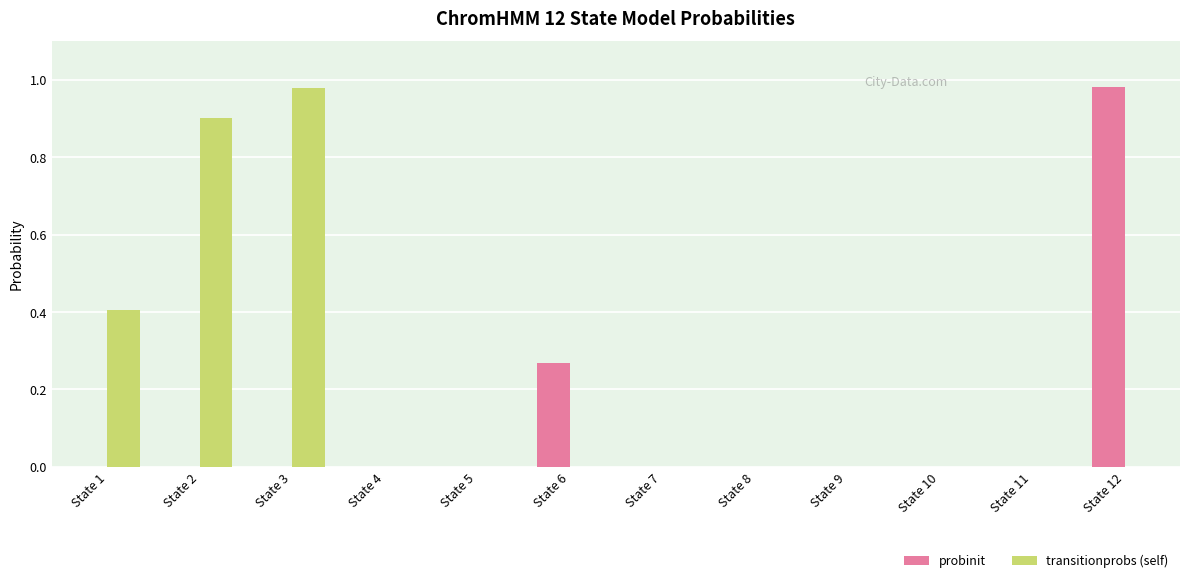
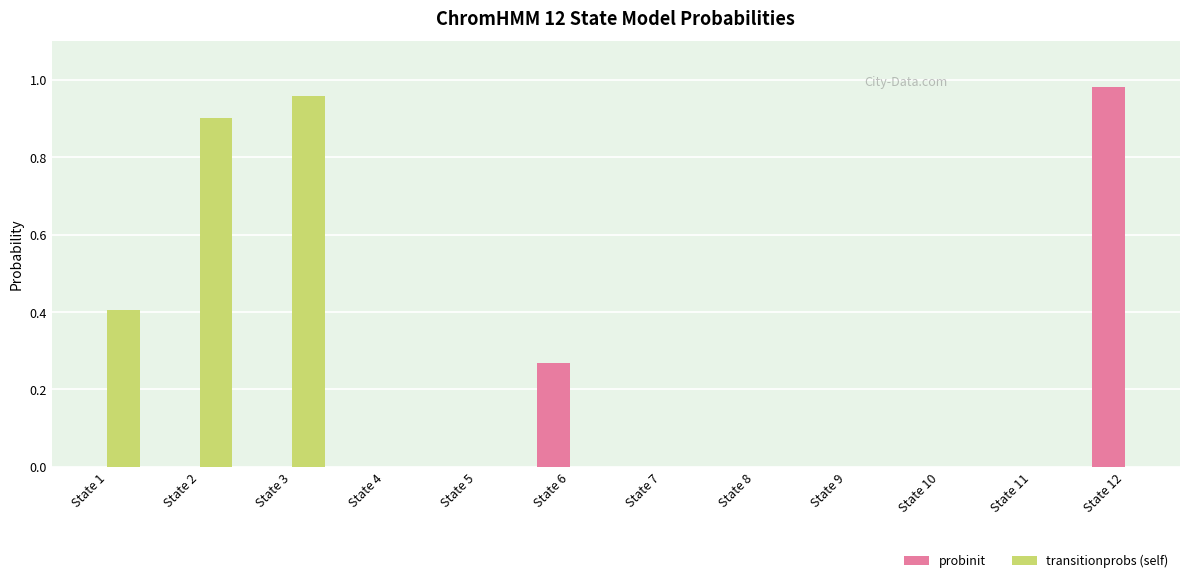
transitionprobs (self), State 3: 0.98 -> 0.96
